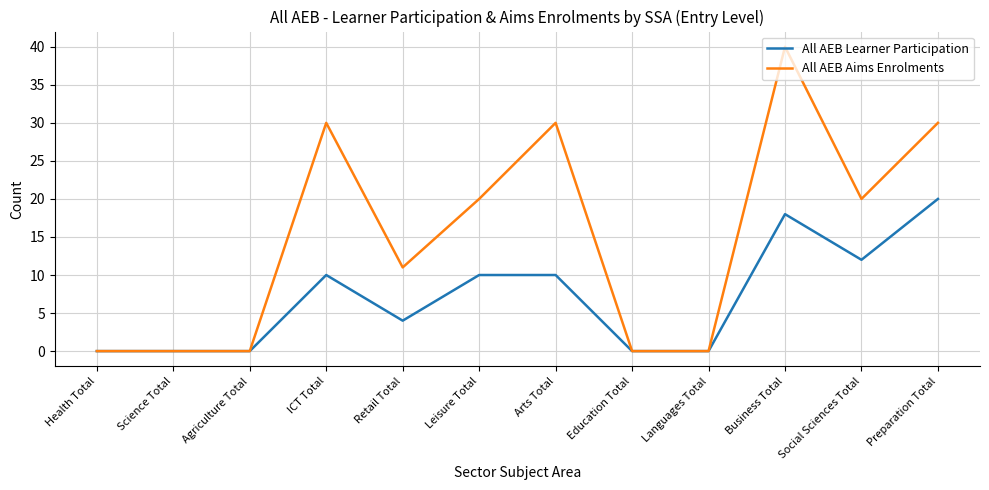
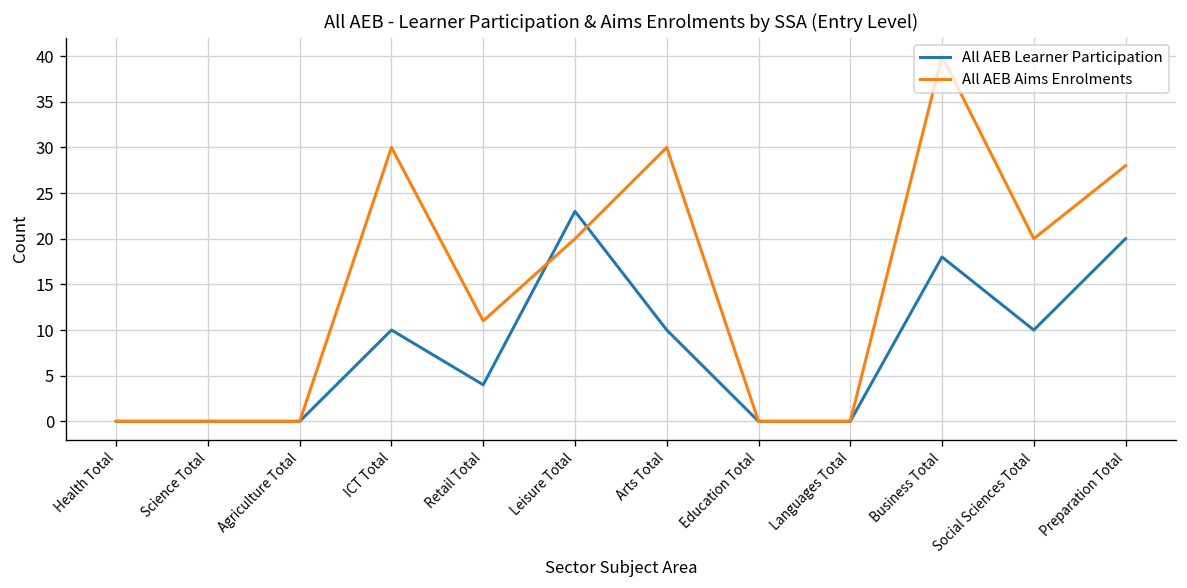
All AEB Learner Participation, Leisure Total: 10 -> 23
All AEB Learner Participation, Social Sciences Total: 12 -> 10
All AEB Aims Enrolments, Preparation Total: 30 -> 28
